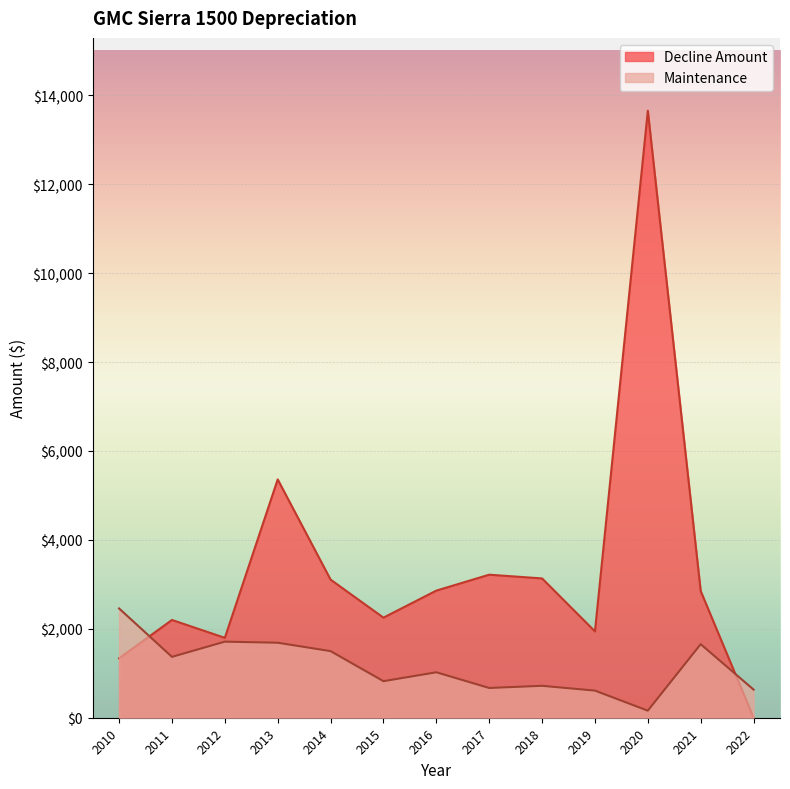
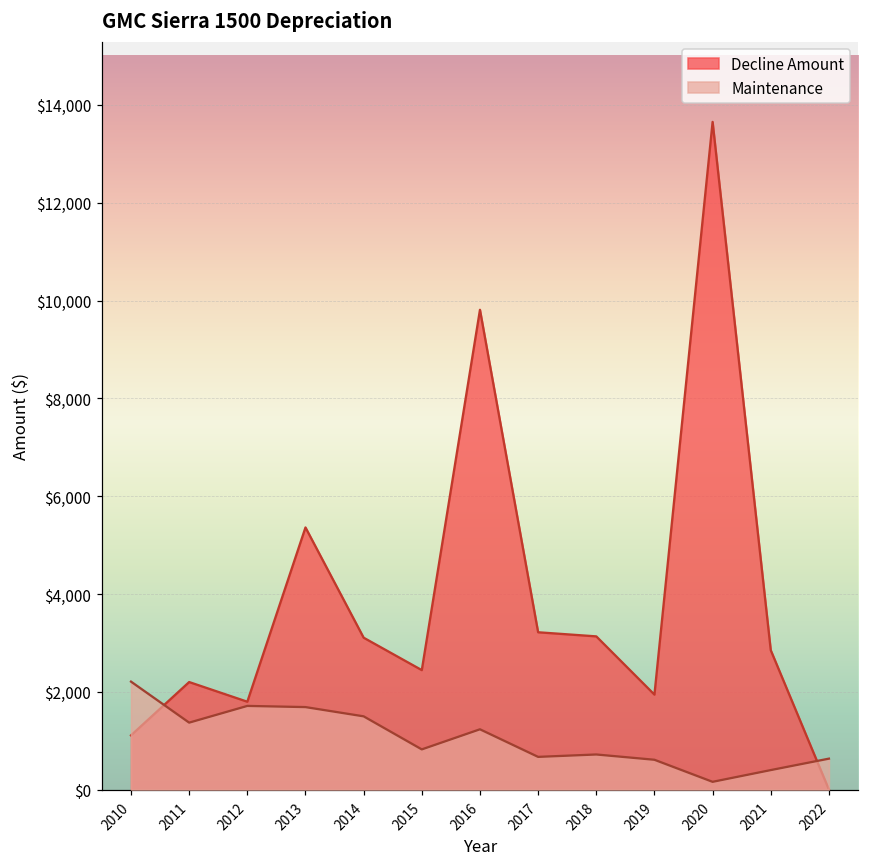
Decline Amount, 2010: $1,300 -> $1,100
Maintenance, 2010: $2,500 -> $2,200
Decline Amount, 2015: $2,300 -> $2,400
Decline Amount, 2016: $2,900 -> $9,800
Maintenance, 2016: $1,000 -> $1,200
Maintenance, 2021: $1,700 -> $400
